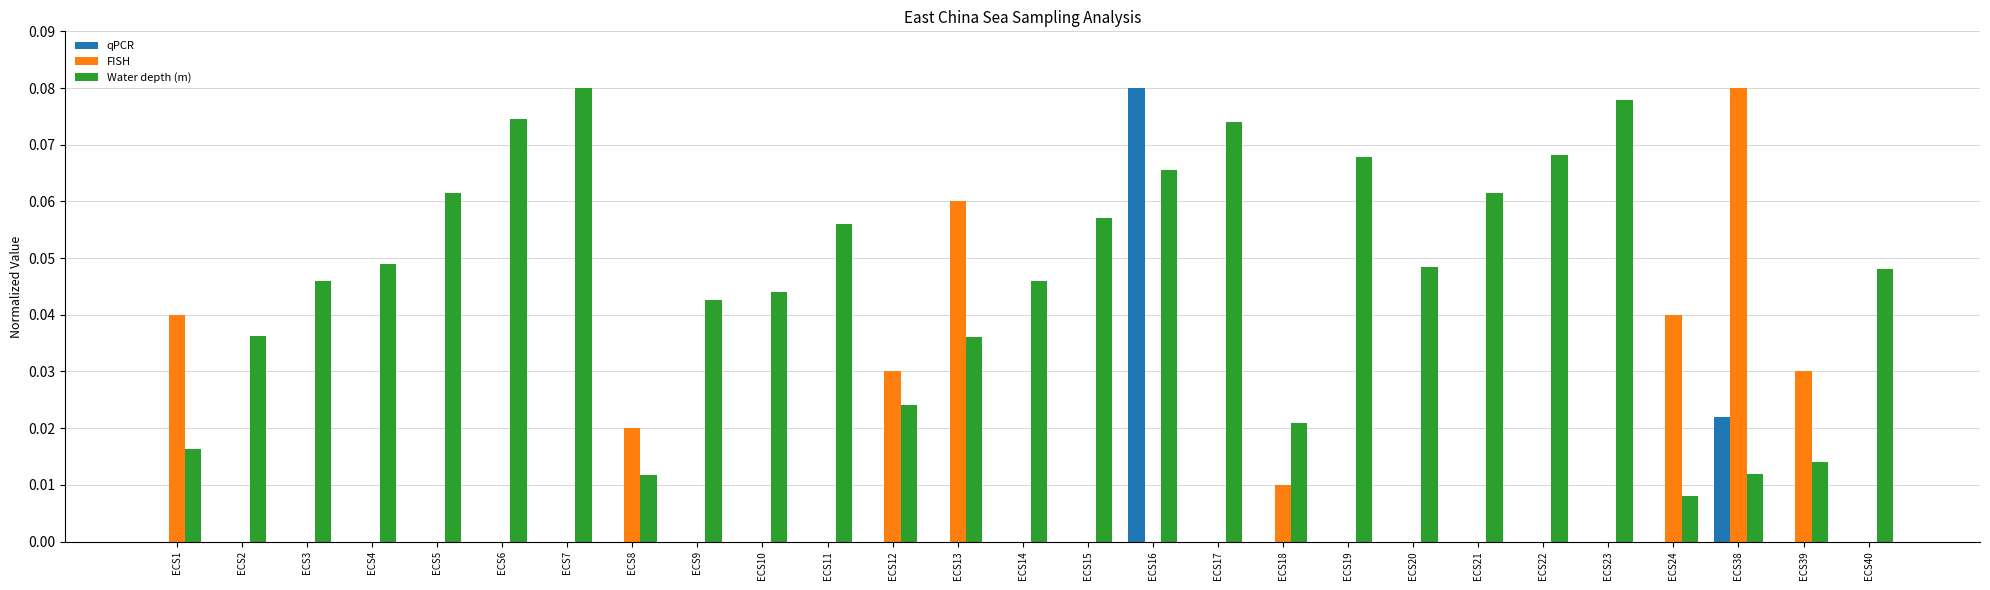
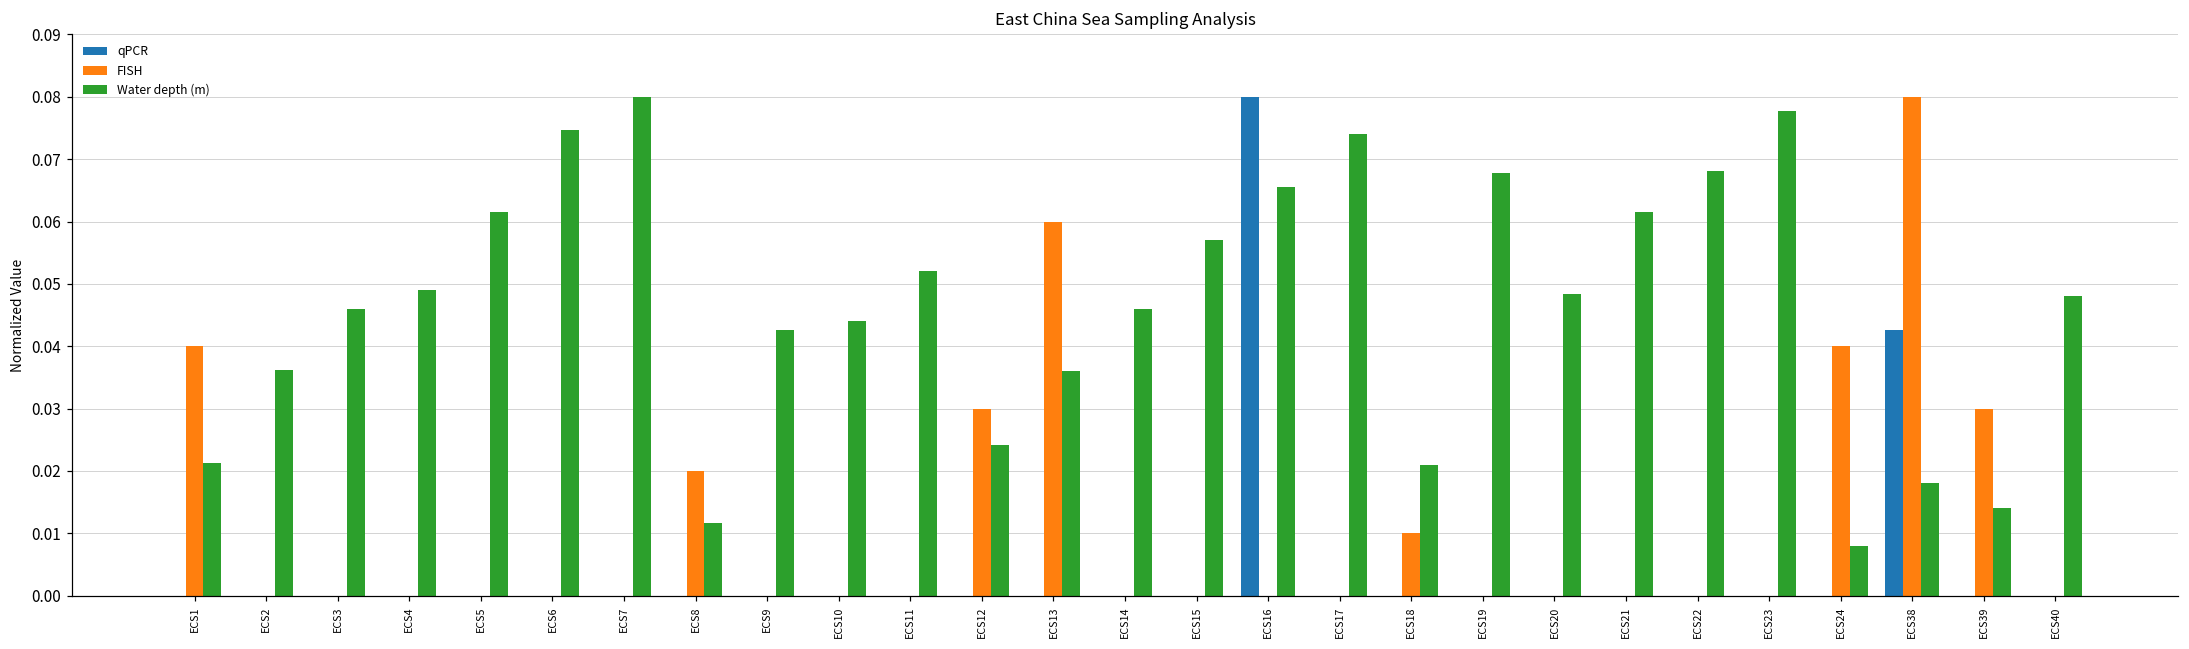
Water depth (m), ECS1: 0.016 -> 0.021
Water depth (m), ECS11: 0.056 -> 0.052
qPCR, ECS38: 0.022 -> 0.043
Water depth (m), ECS38: 0.012 -> 0.018
